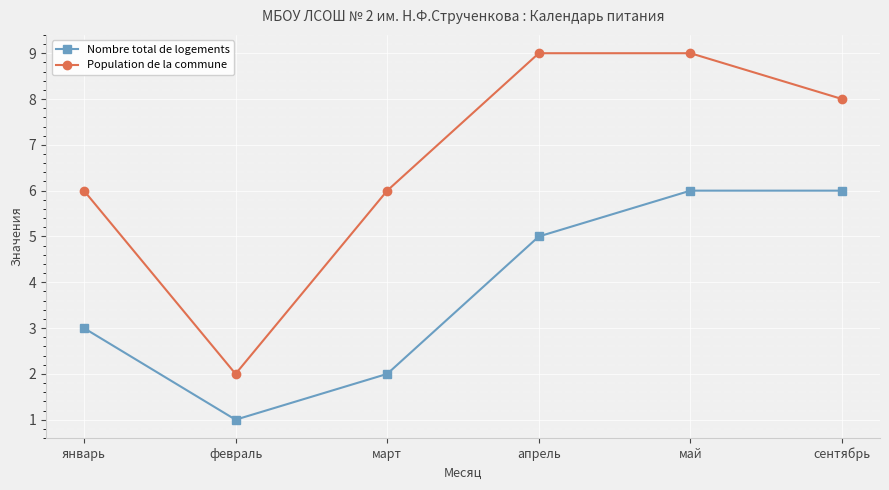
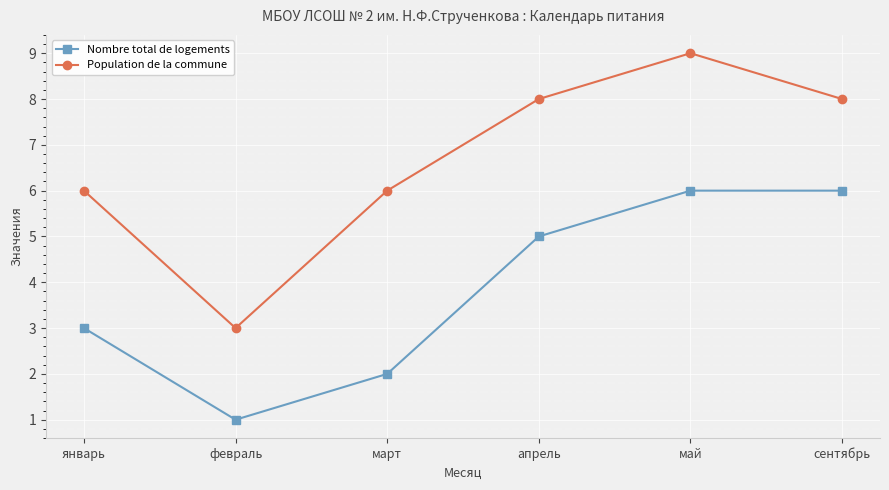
Population de la commune, февраль: 2 -> 3
Population de la commune, апрель: 9 -> 8
